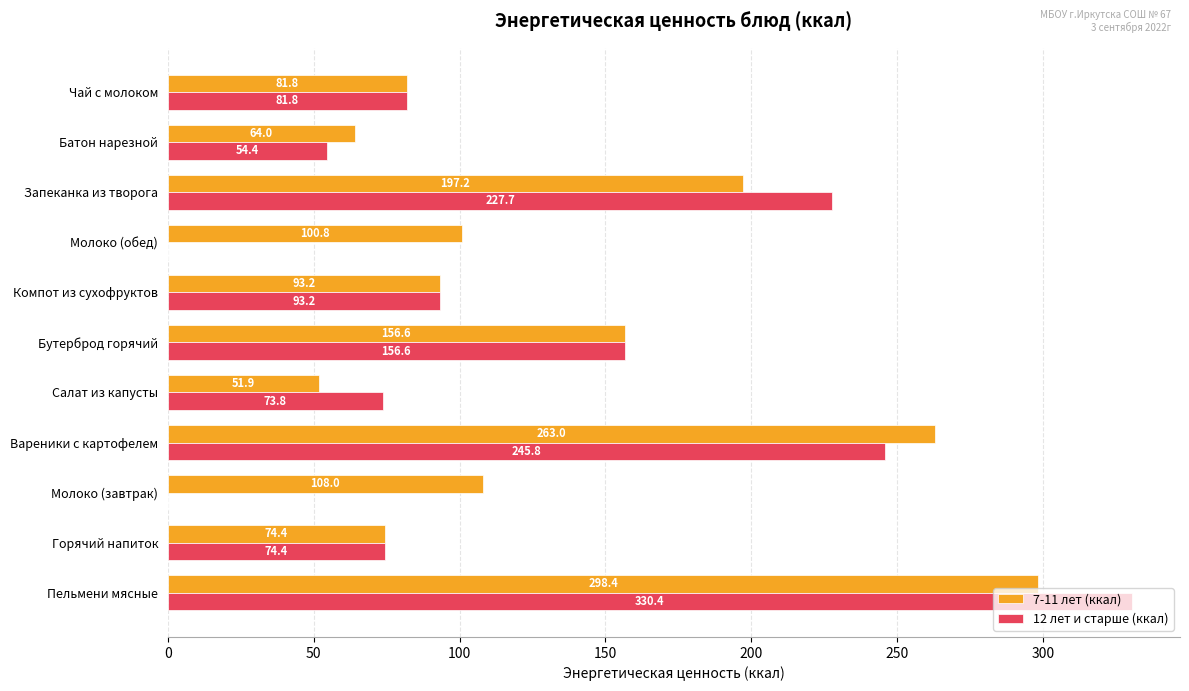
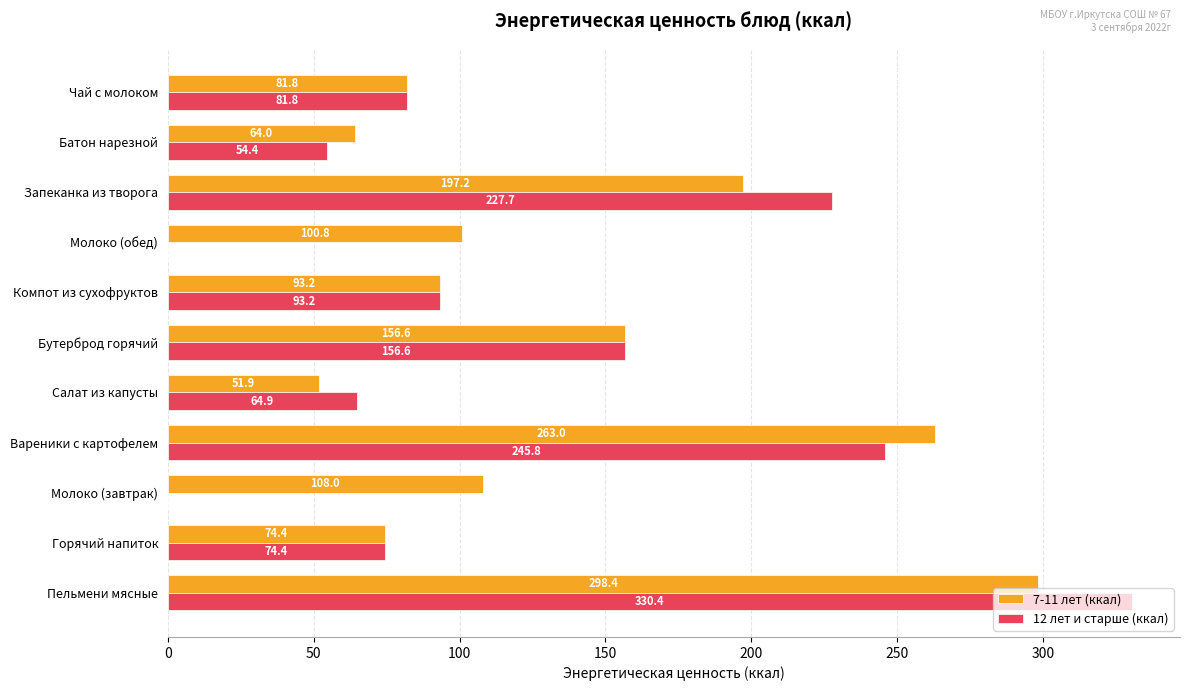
12 лет и старше (ккал), Салат из капусты: 73.8 -> 64.9
